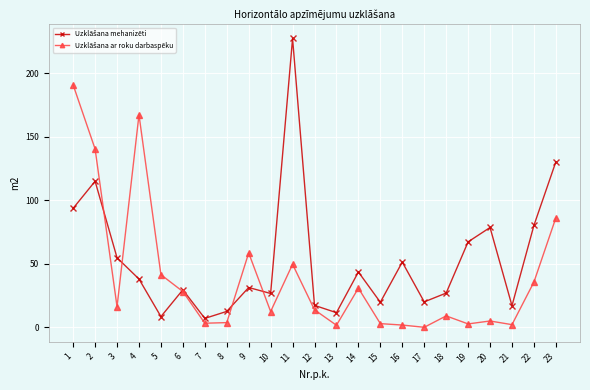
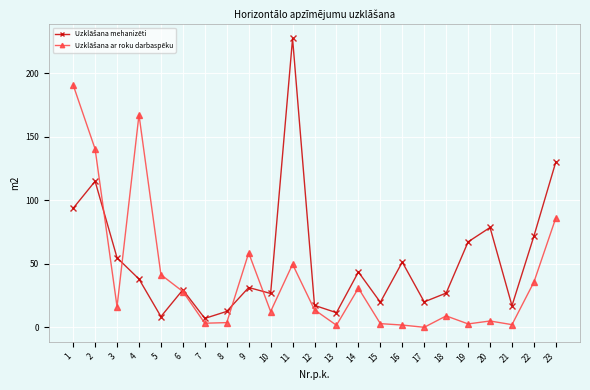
Uzklāšana mehanizēti, 22: 80 -> 72
